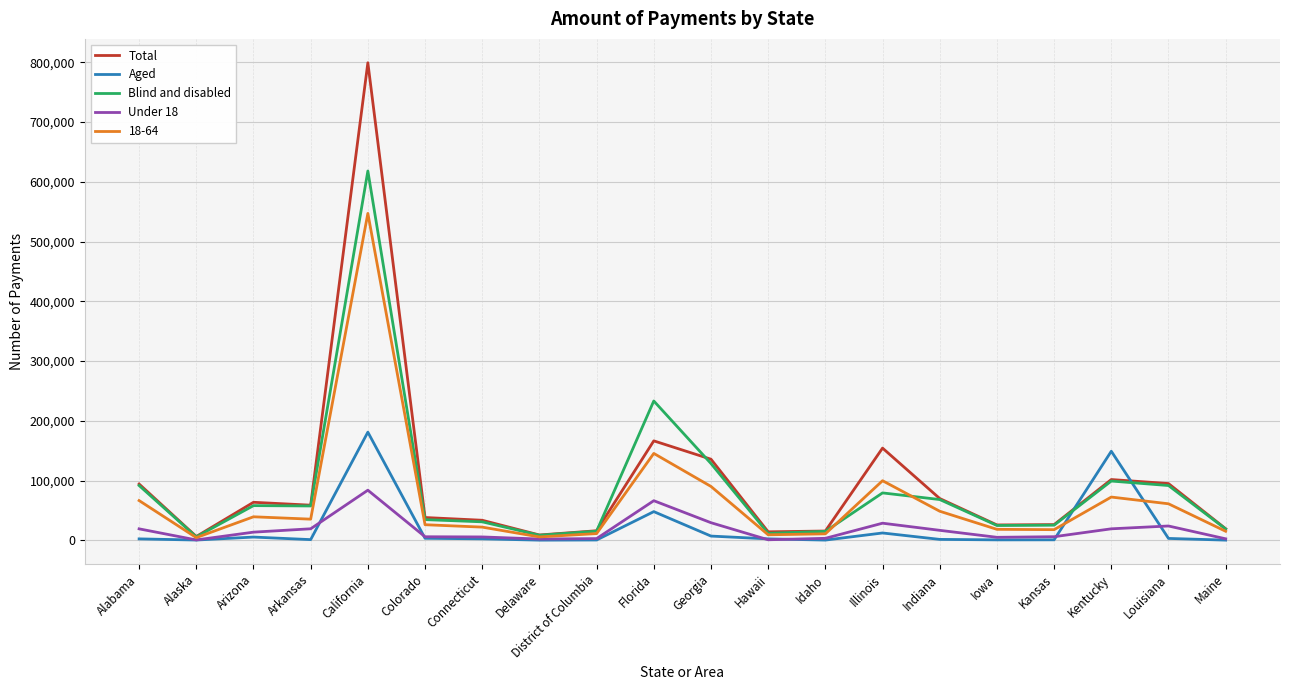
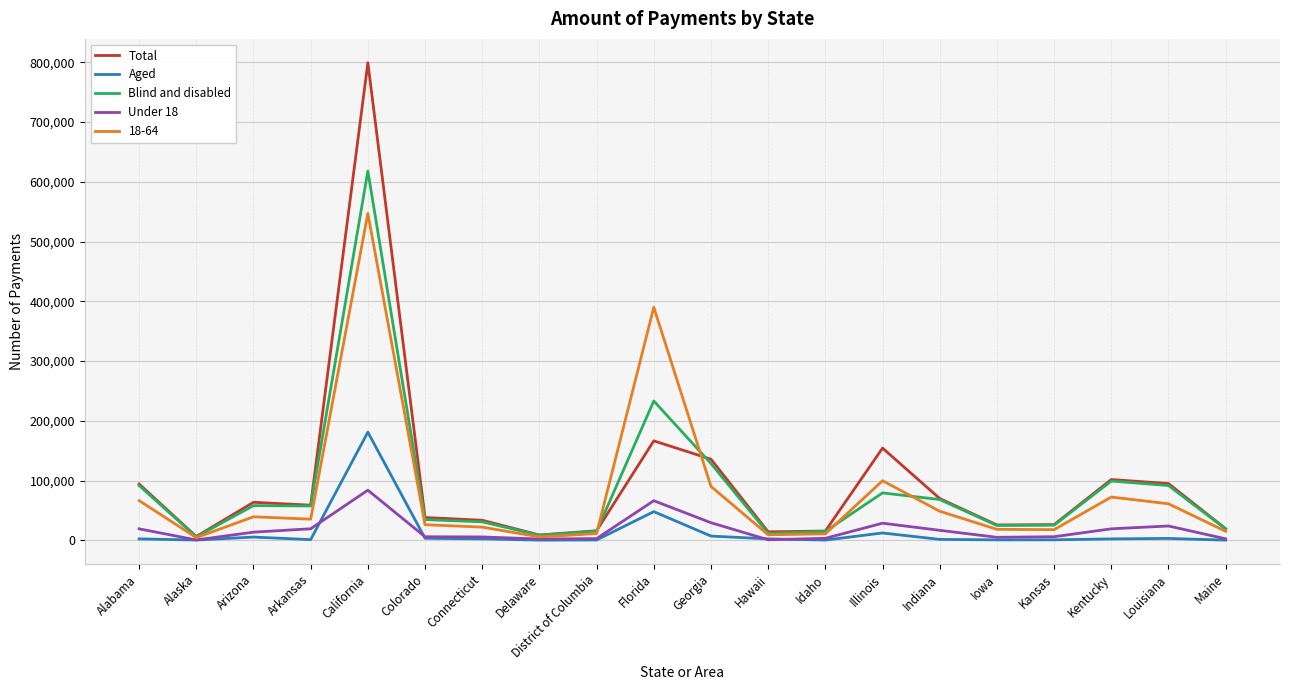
18-64, Florida: 150,000 -> 390,000
Aged, Kentucky: 150,000 -> 0
